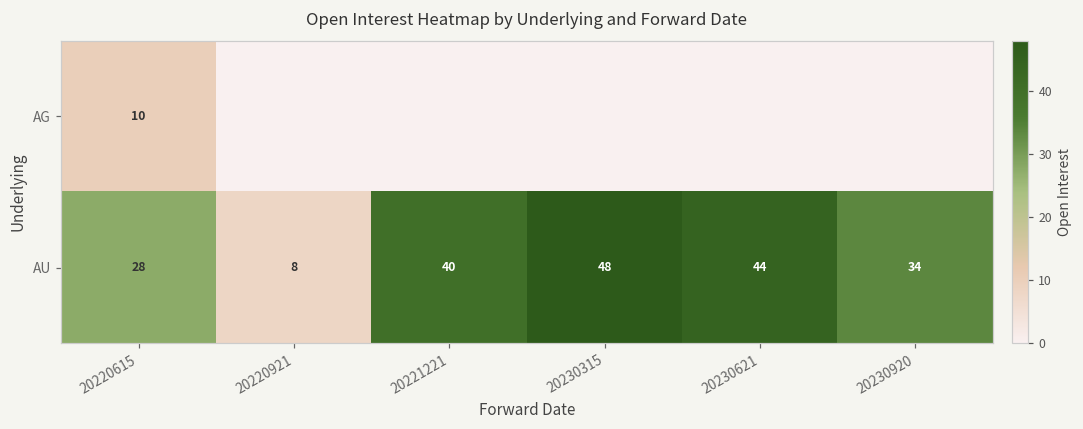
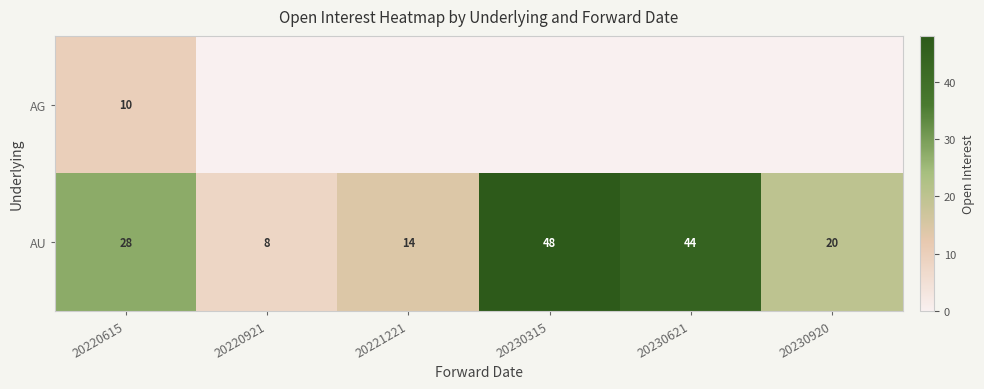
AU, 20221221: 40 -> 14
AU, 20230920: 34 -> 20
